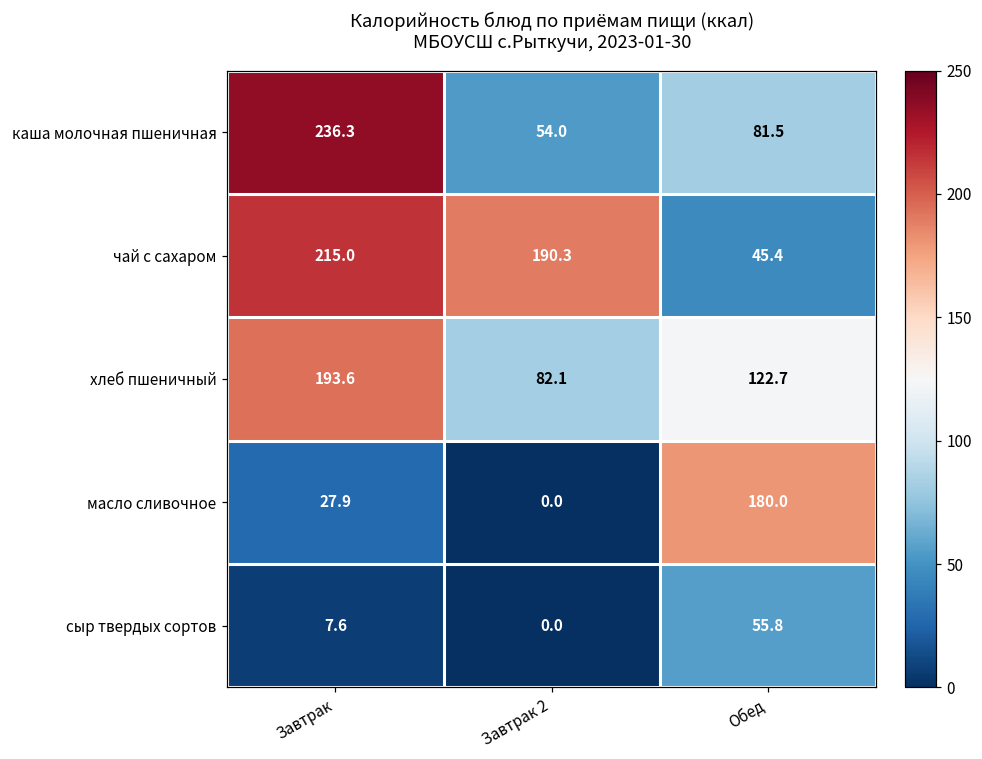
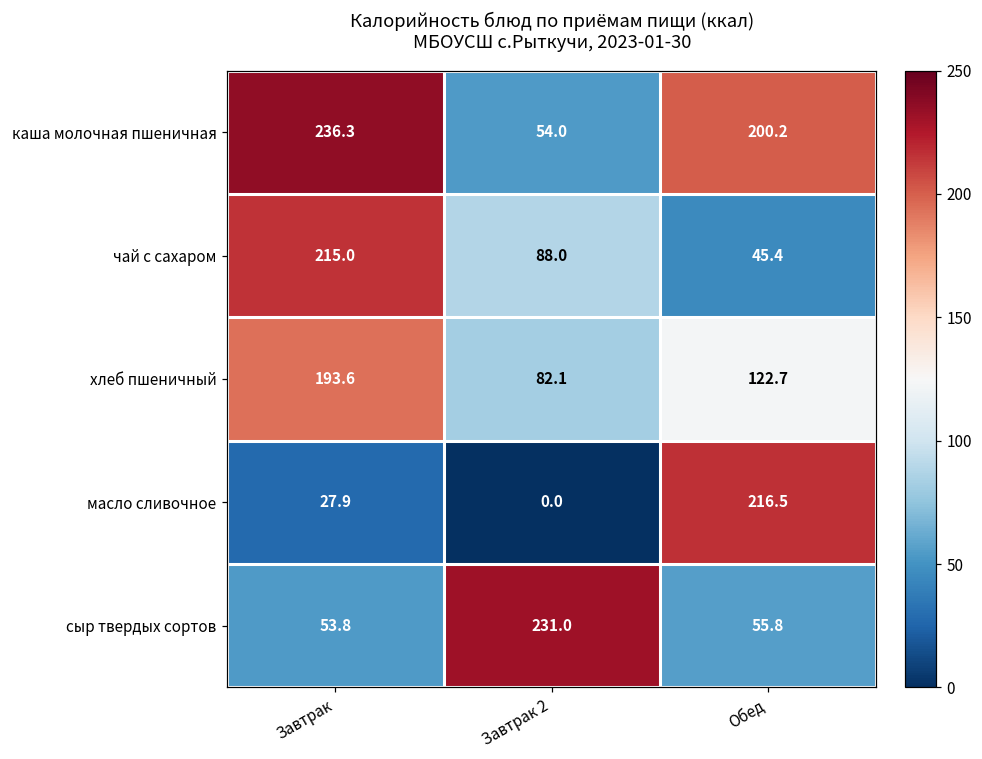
каша молочная пшеничная, Обед: 81.5 -> 200.2
чай с сахаром, Завтрак 2: 190.3 -> 88.0
масло сливочное, Обед: 180.0 -> 216.5
сыр твердых сортов, Завтрак: 7.6 -> 53.8
сыр твердых сортов, Завтрак 2: 0.0 -> 231.0
